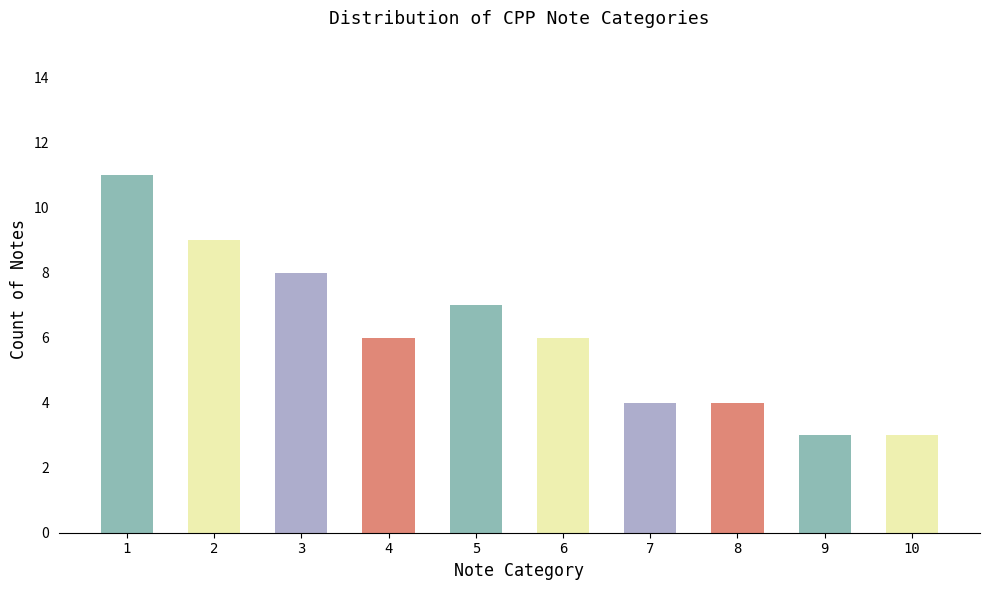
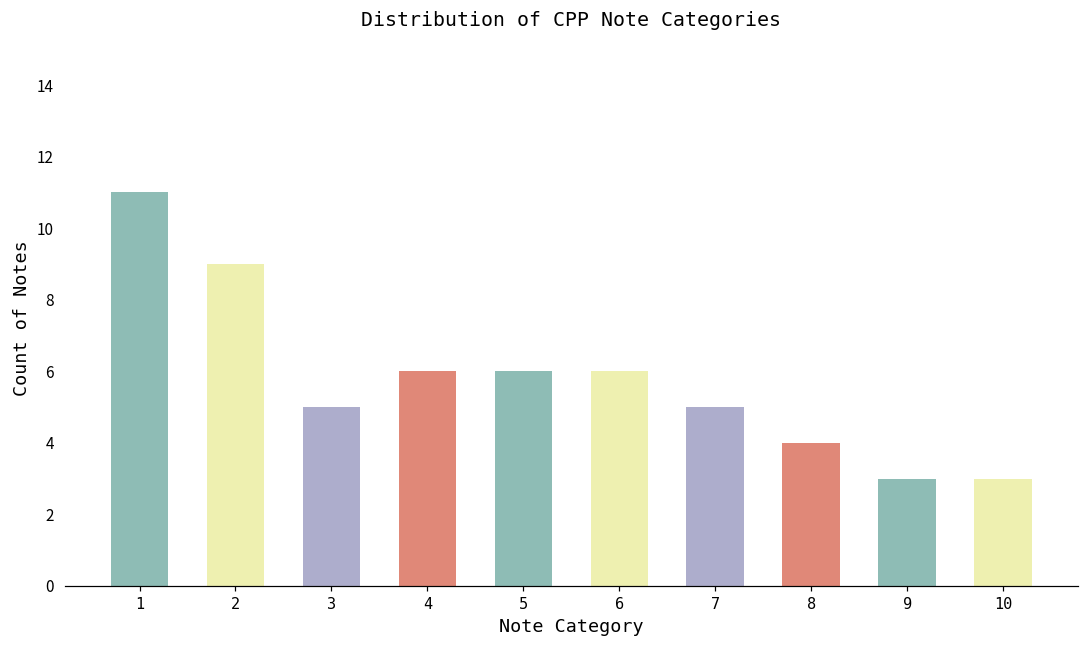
3: 8 -> 5
5: 7 -> 6
7: 4 -> 5
